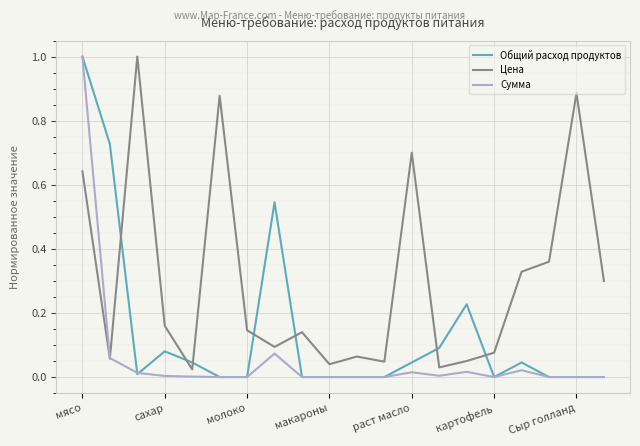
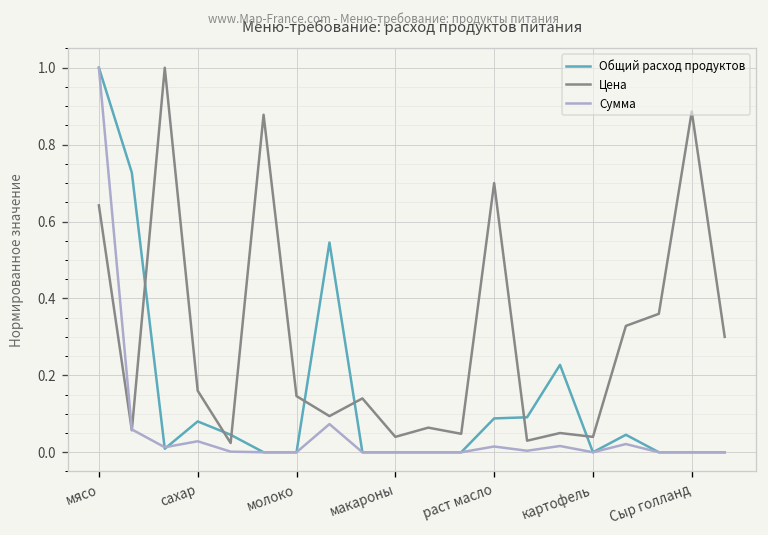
Сумма, сахар: 0.00 -> 0.03
Общий расход продуктов, раст масло: 0.05 -> 0.09
Цена, картофель: 0.08 -> 0.04
